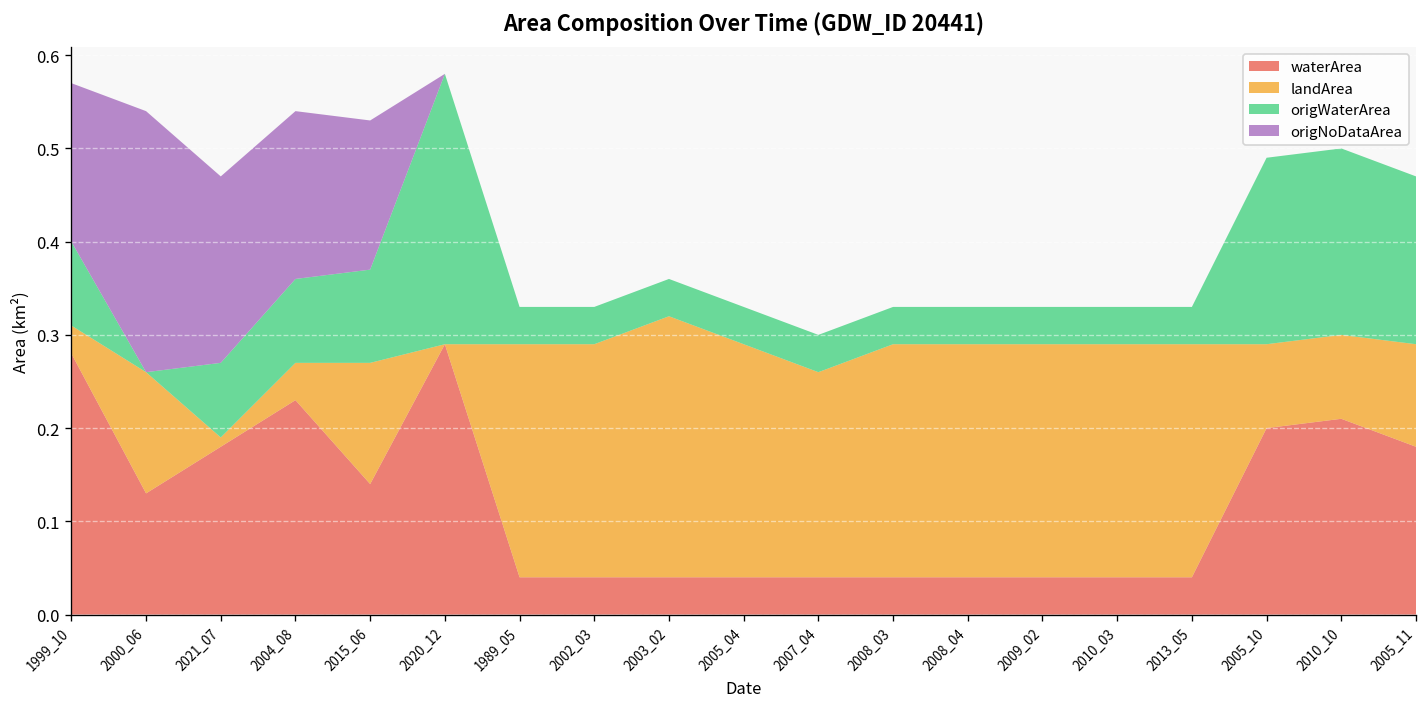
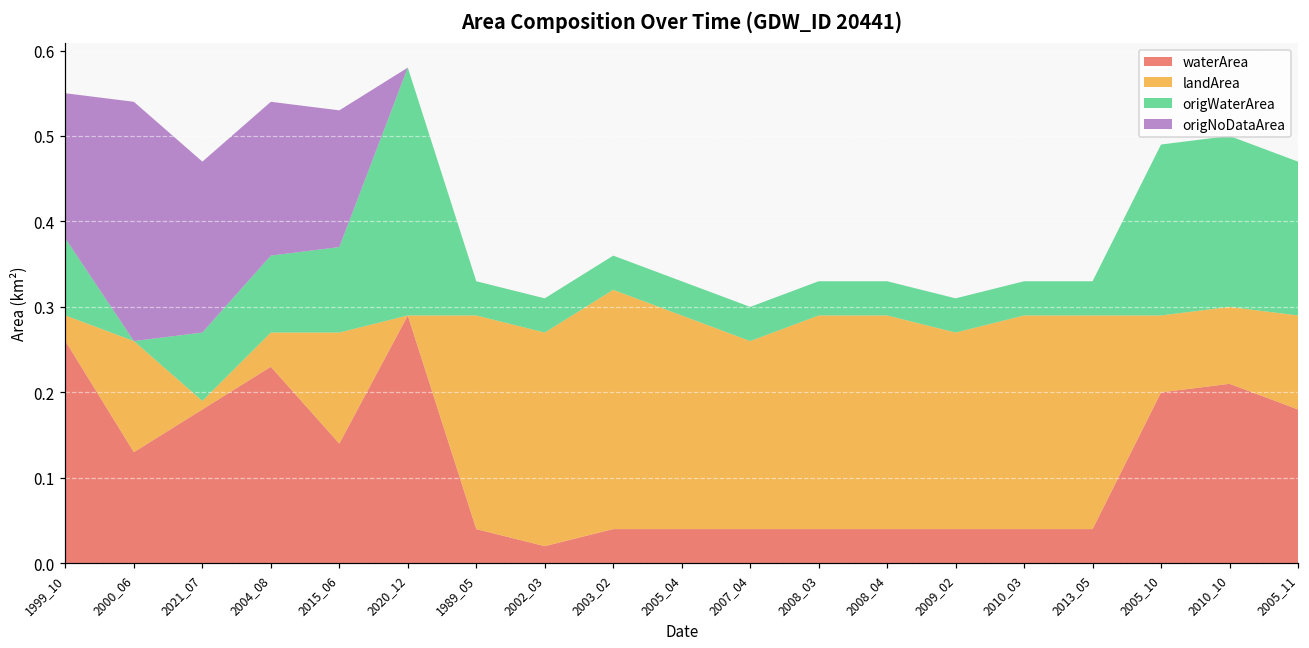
waterArea, 1999_10: 0.28 -> 0.26
waterArea, 2002_03: 0.04 -> 0.02
landArea, 2009_02: 0.25 -> 0.23
